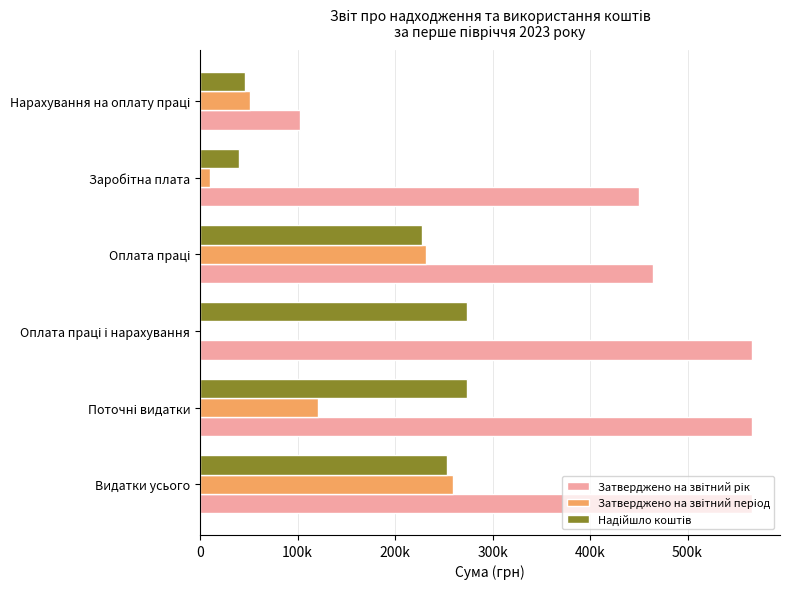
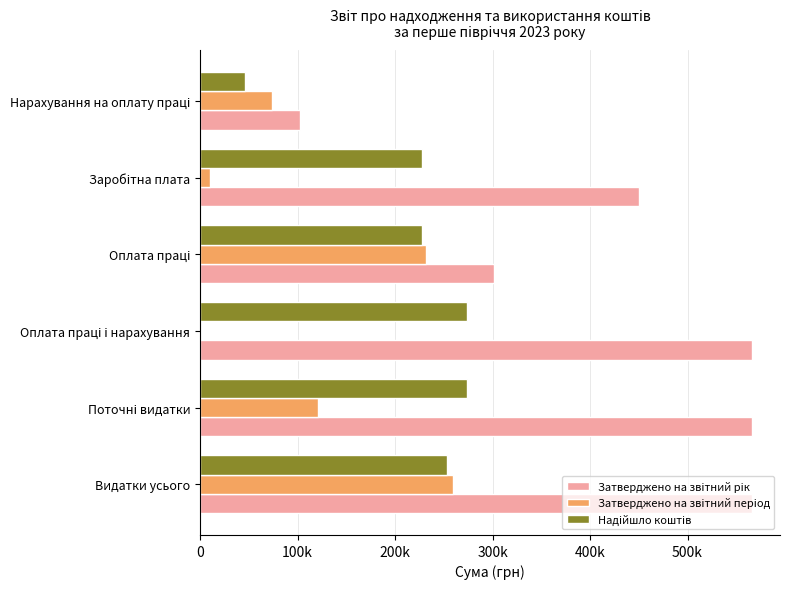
Затверджено на звітний період, Нарахування на оплату праці: 50000 -> 70000
Надійшло коштів, Заробітна плата: 40000 -> 230000
Затверджено на звітний рік, Оплата праці: 460000 -> 300000
